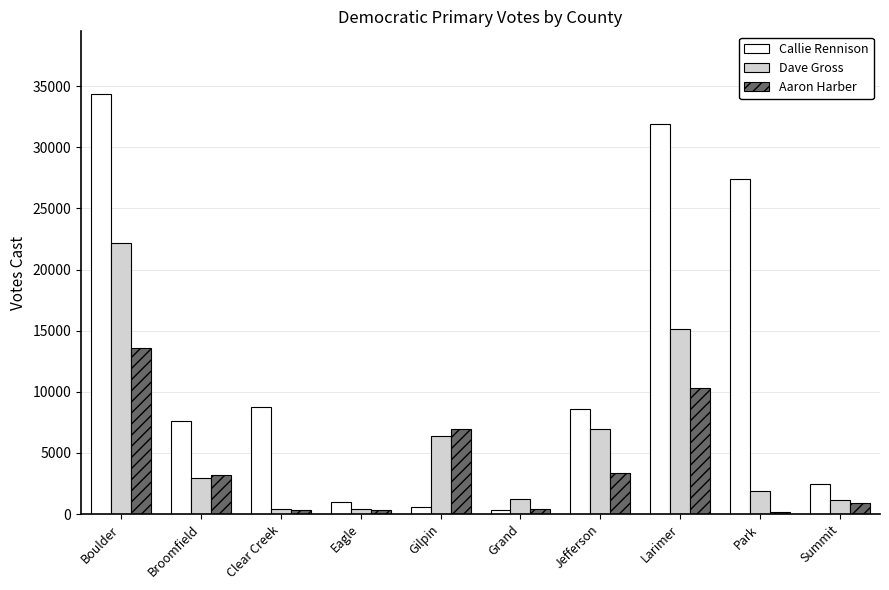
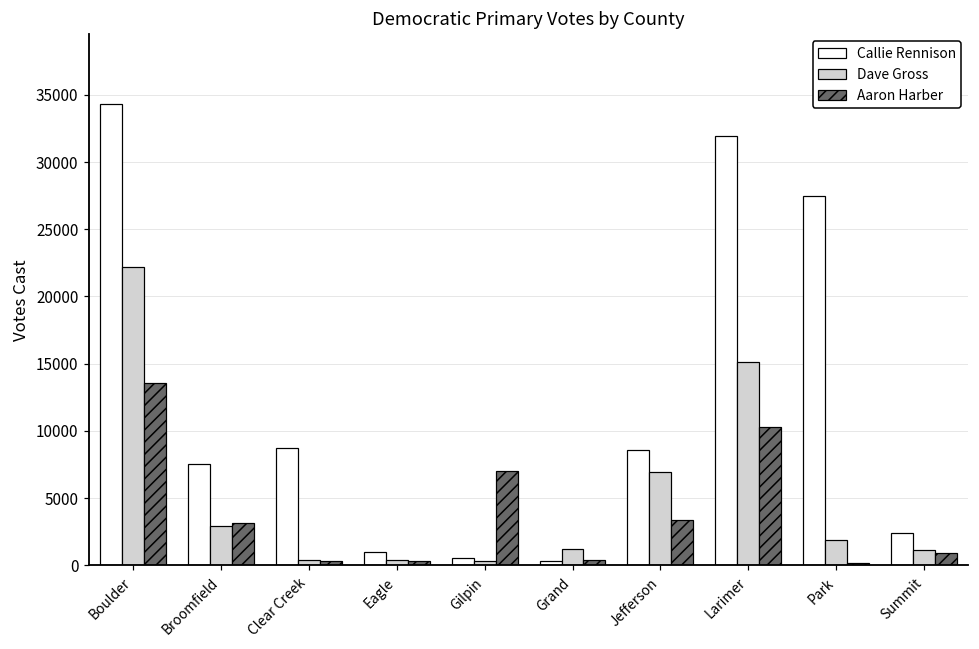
Dave Gross, Gilpin: 6400 -> 300
